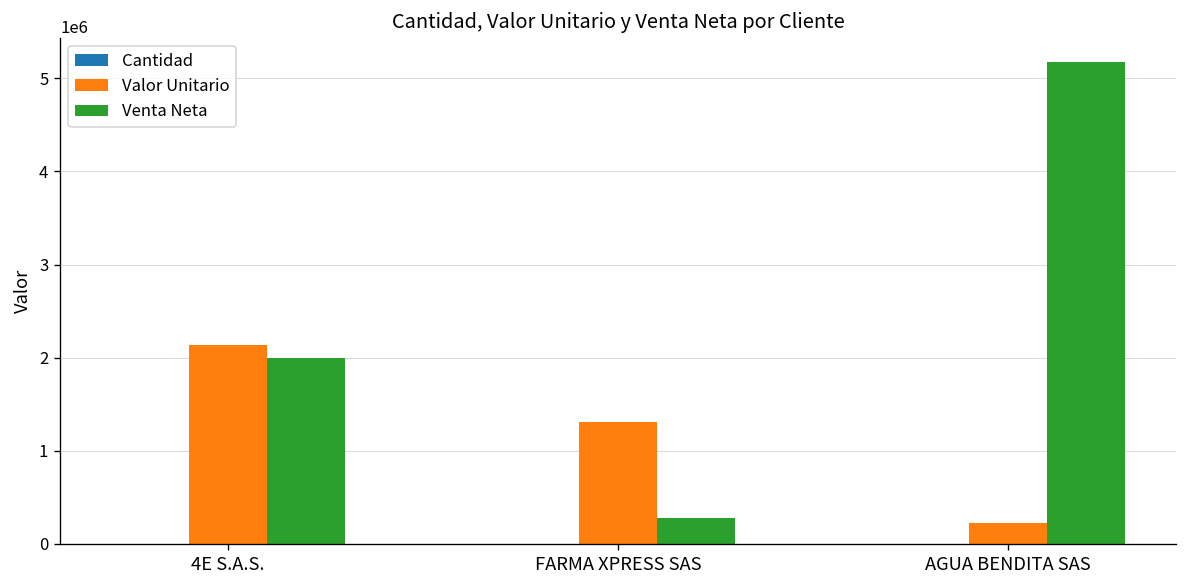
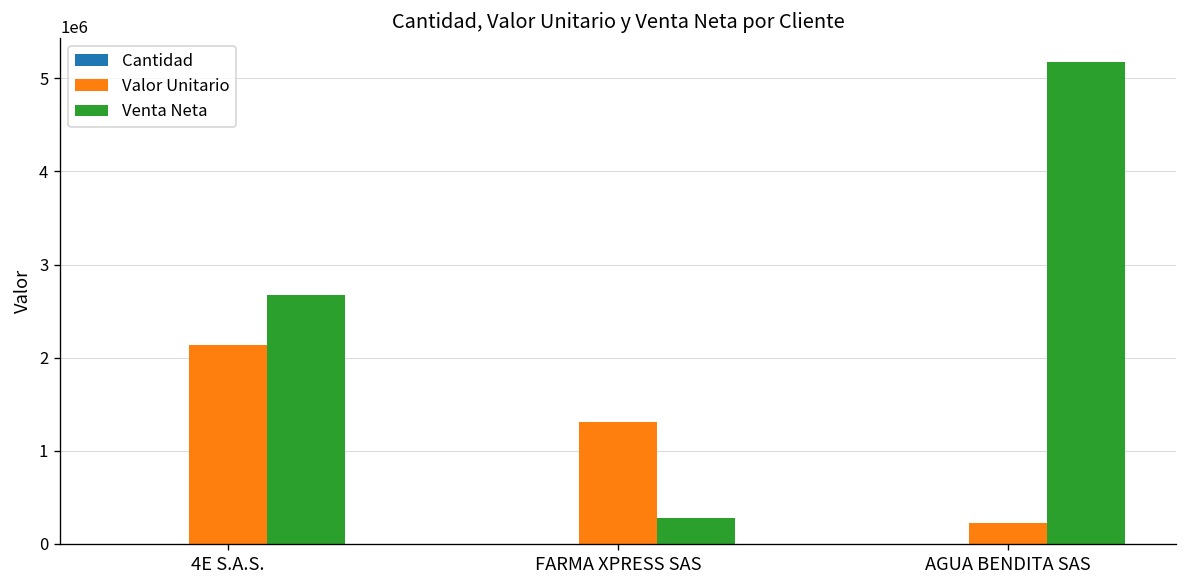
Venta Neta, 4E S.A.S.: 2000000 -> 2700000
